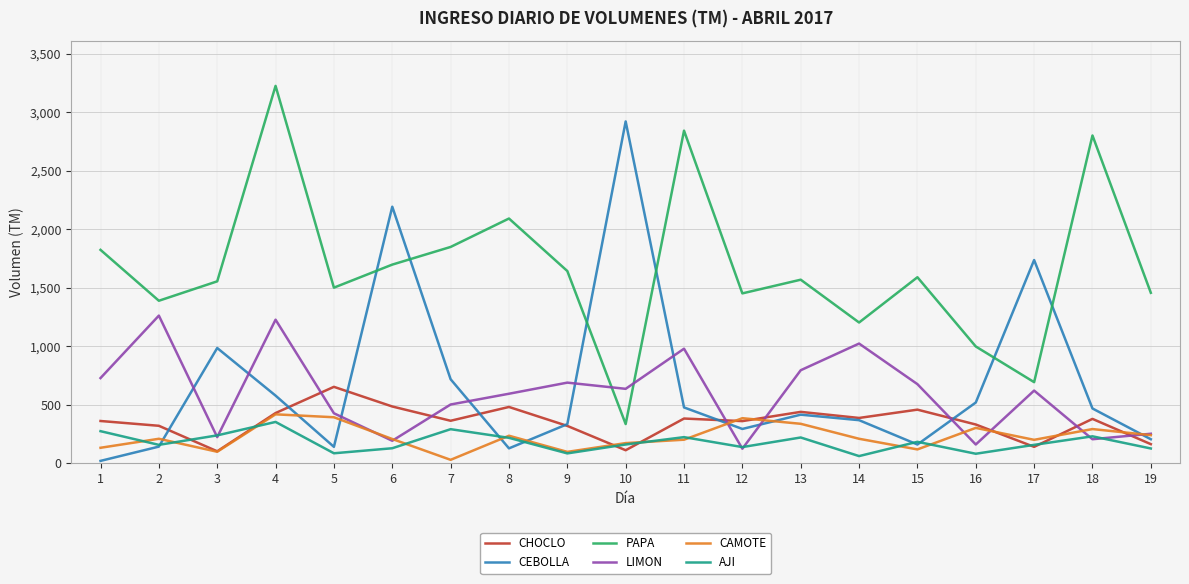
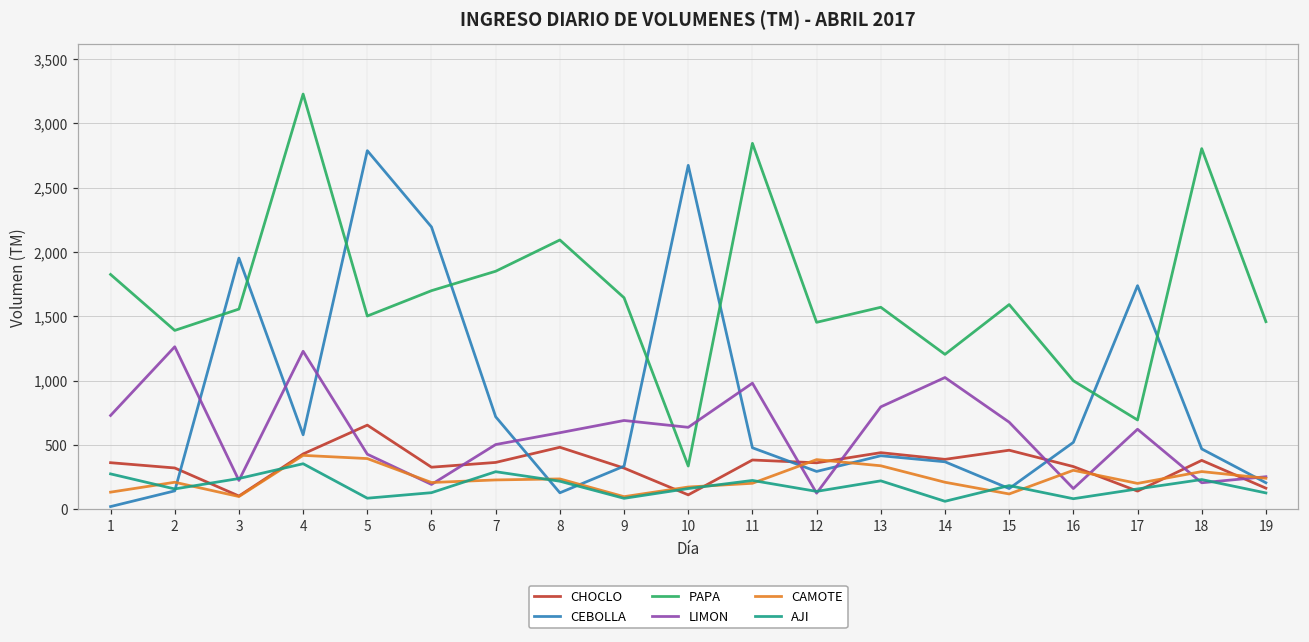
CEBOLLA, 3: 990 -> 1,950
CEBOLLA, 5: 140 -> 2,790
CHOCLO, 6: 490 -> 330
CAMOTE, 7: 30 -> 230
CEBOLLA, 10: 2,920 -> 2,670
